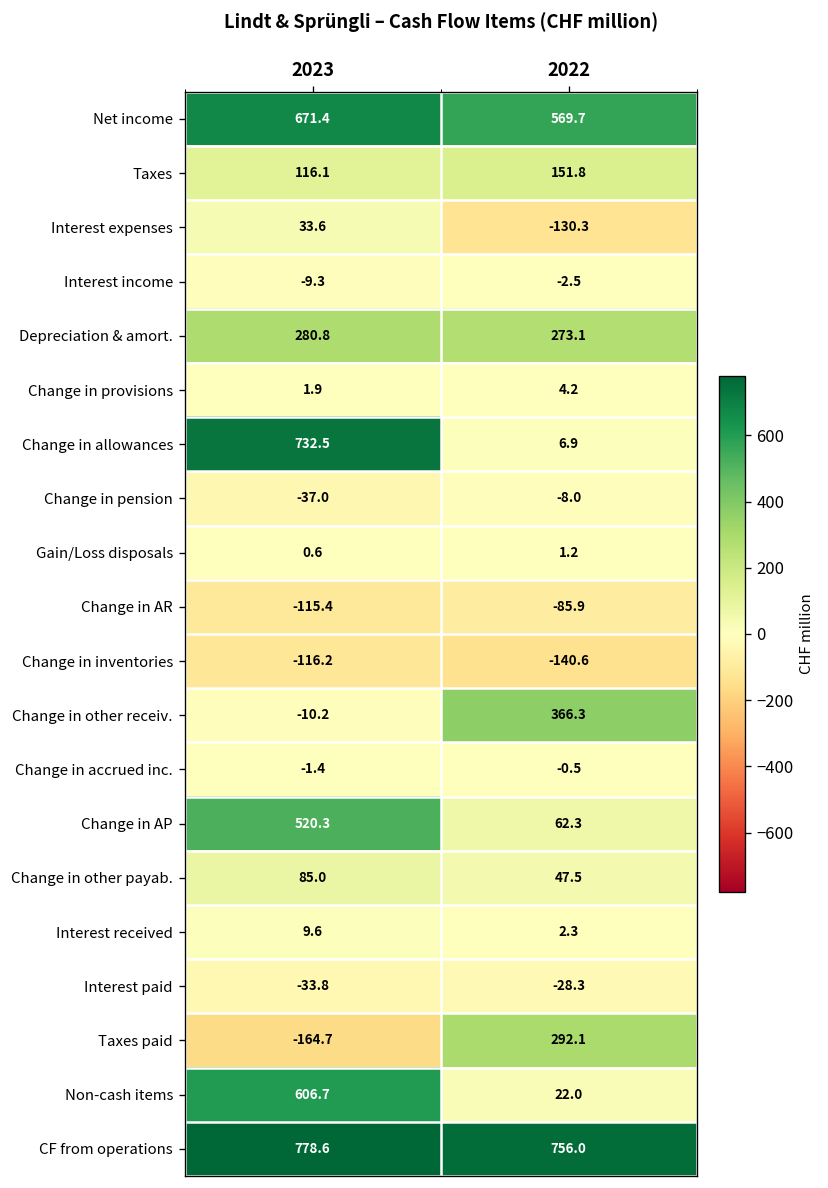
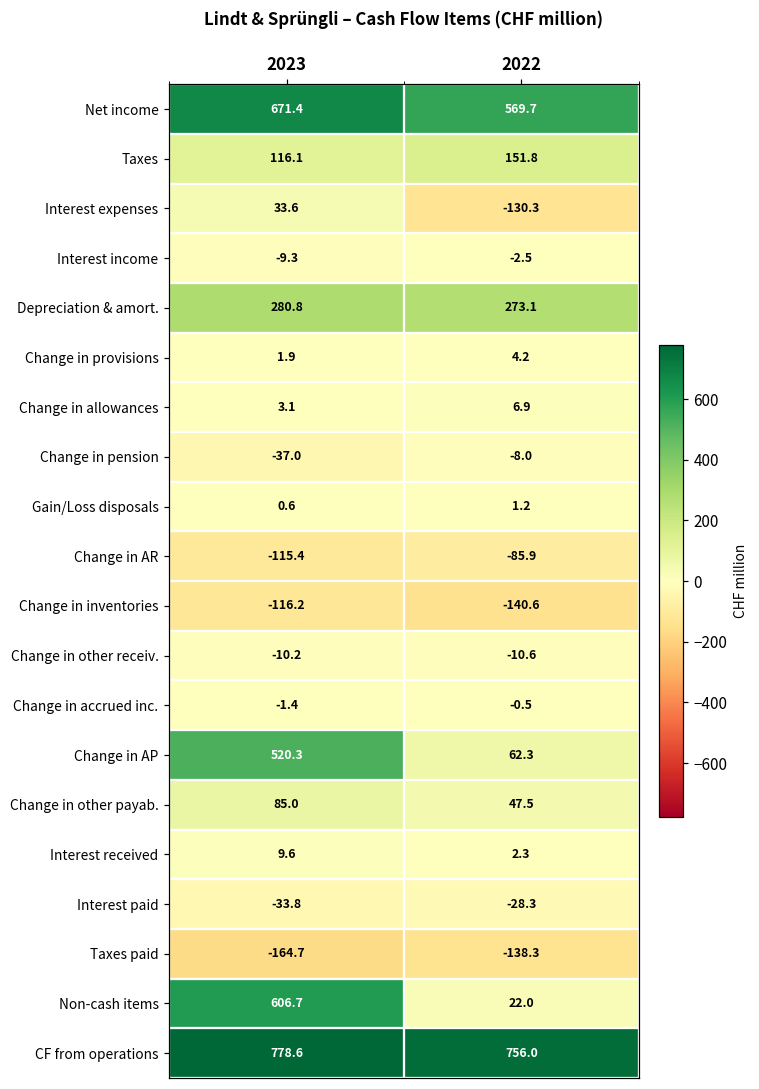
Change in allowances, 2023: 732.5 -> 3.1
Change in other receiv., 2022: 366.3 -> -10.6
Taxes paid, 2022: 292.1 -> -138.3
